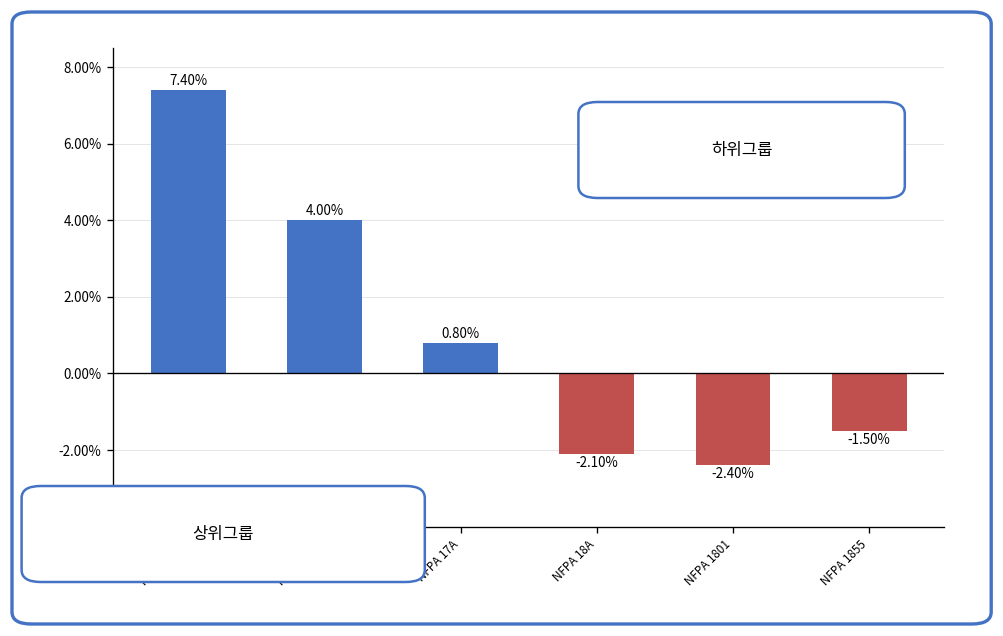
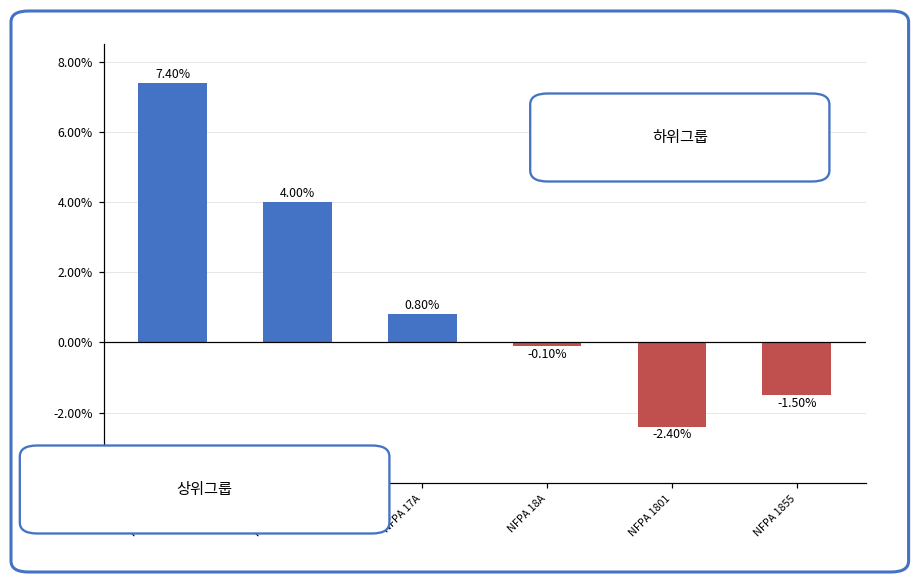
NFPA 18A: -2.10% -> -0.10%
